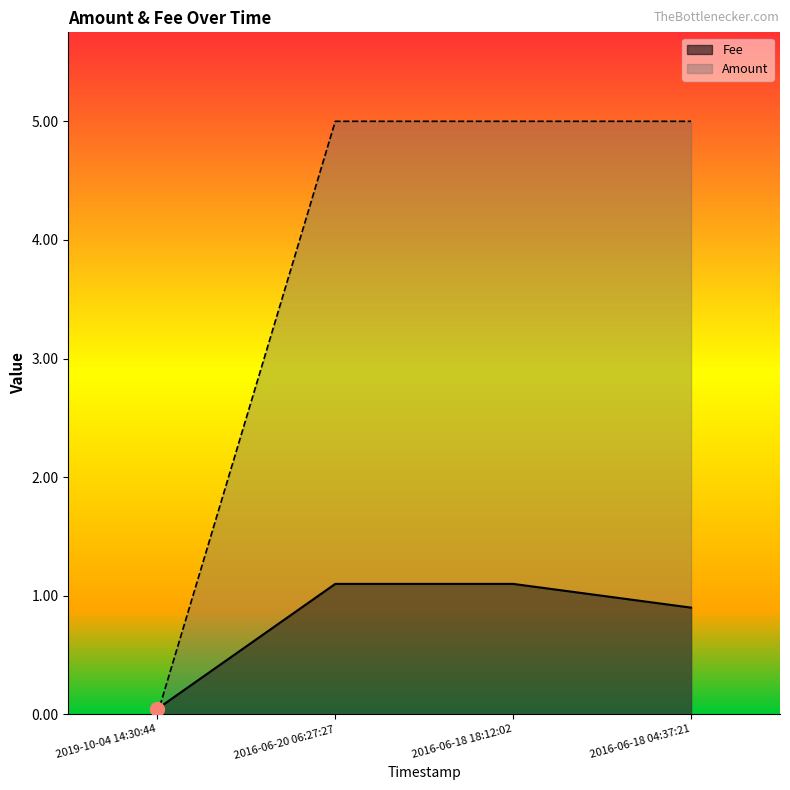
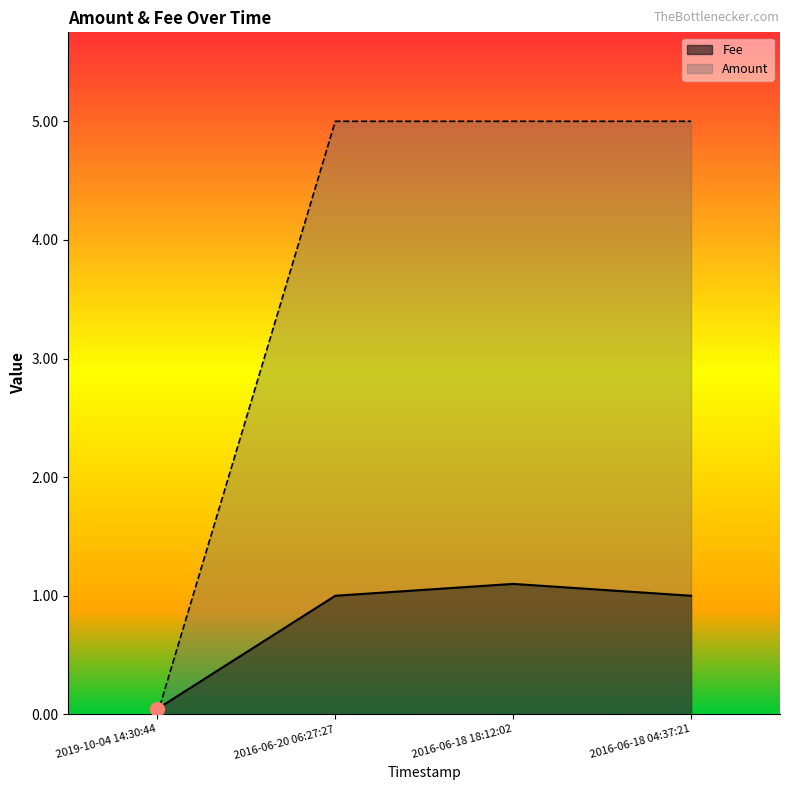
Fee, 2016-06-20 06:27:27: 1.1 -> 1.0
Fee, 2016-06-18 04:37:21: 0.9 -> 1.0
